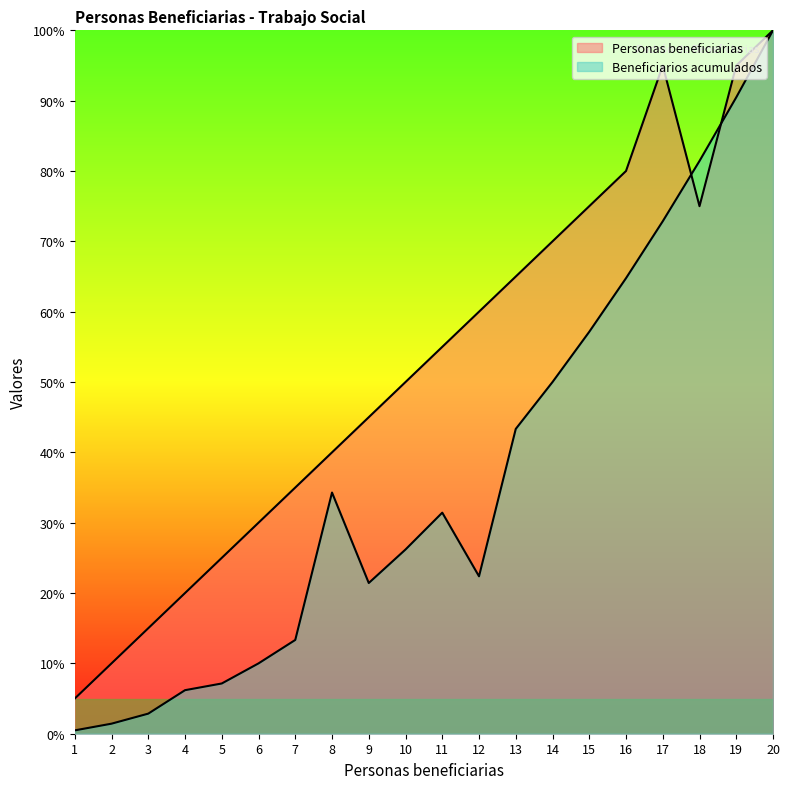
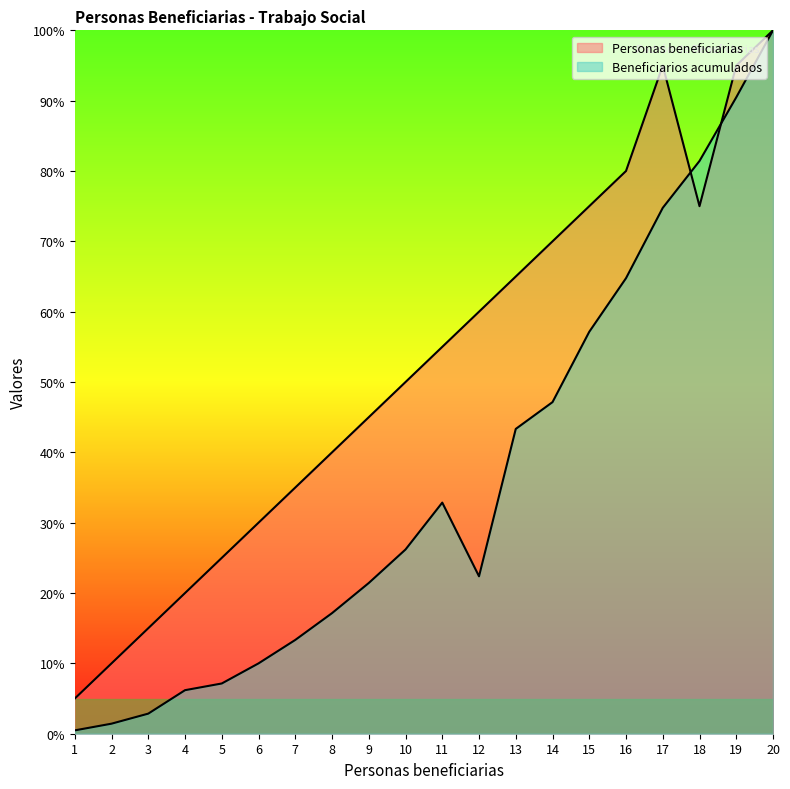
Beneficiarios acumulados, 8: 34% -> 17%
Beneficiarios acumulados, 11: 31% -> 33%
Beneficiarios acumulados, 14: 50% -> 47%
Beneficiarios acumulados, 17: 73% -> 75%
